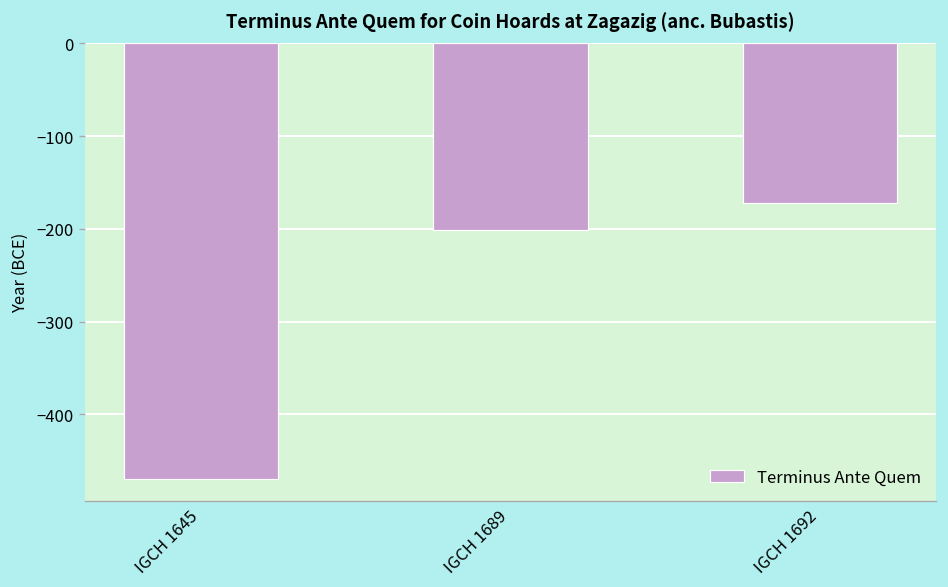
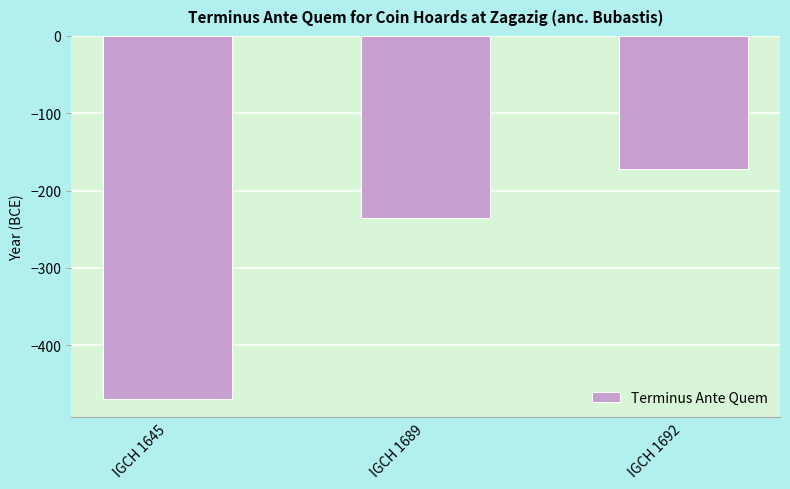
IGCH 1689: -200 -> -240
